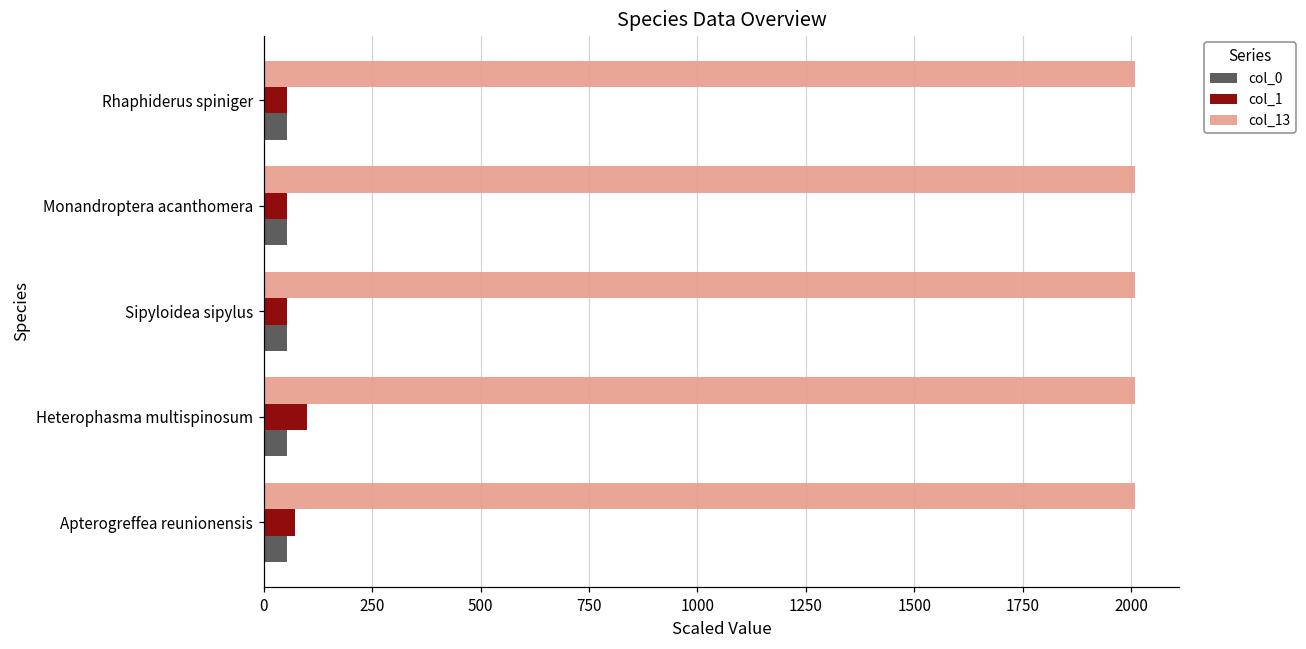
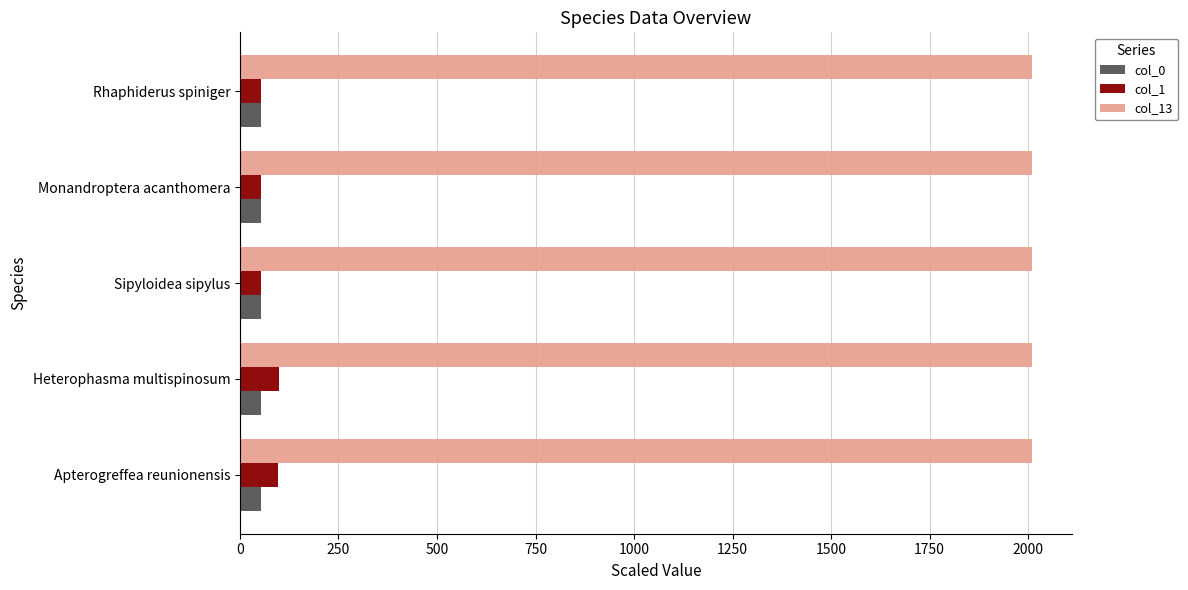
col_1, Apterogreffea reunionensis: 70 -> 100
